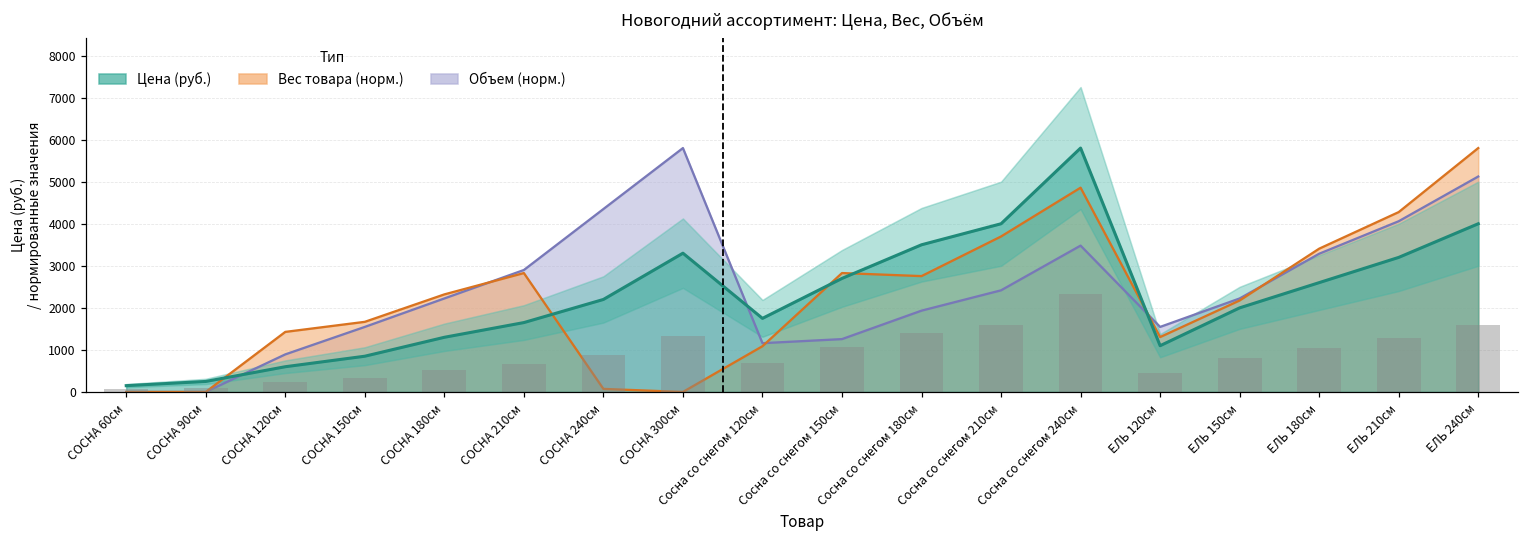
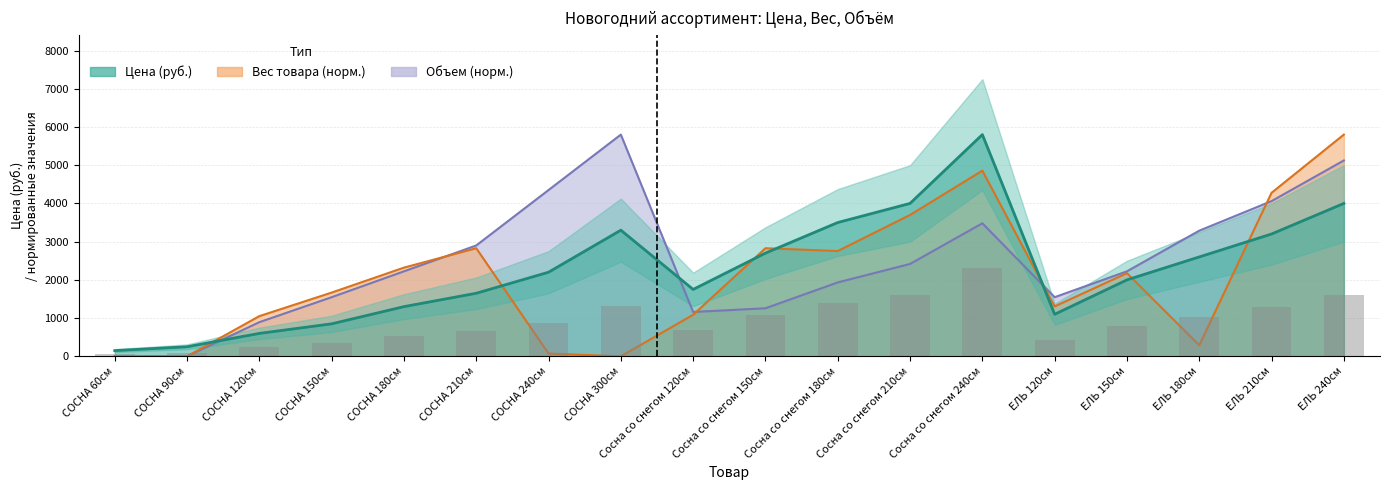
Вес товара (норм.), СОСНА 120см: 1400 -> 1100
Вес товара (норм.), ЕЛЬ 180см: 3400 -> 300
